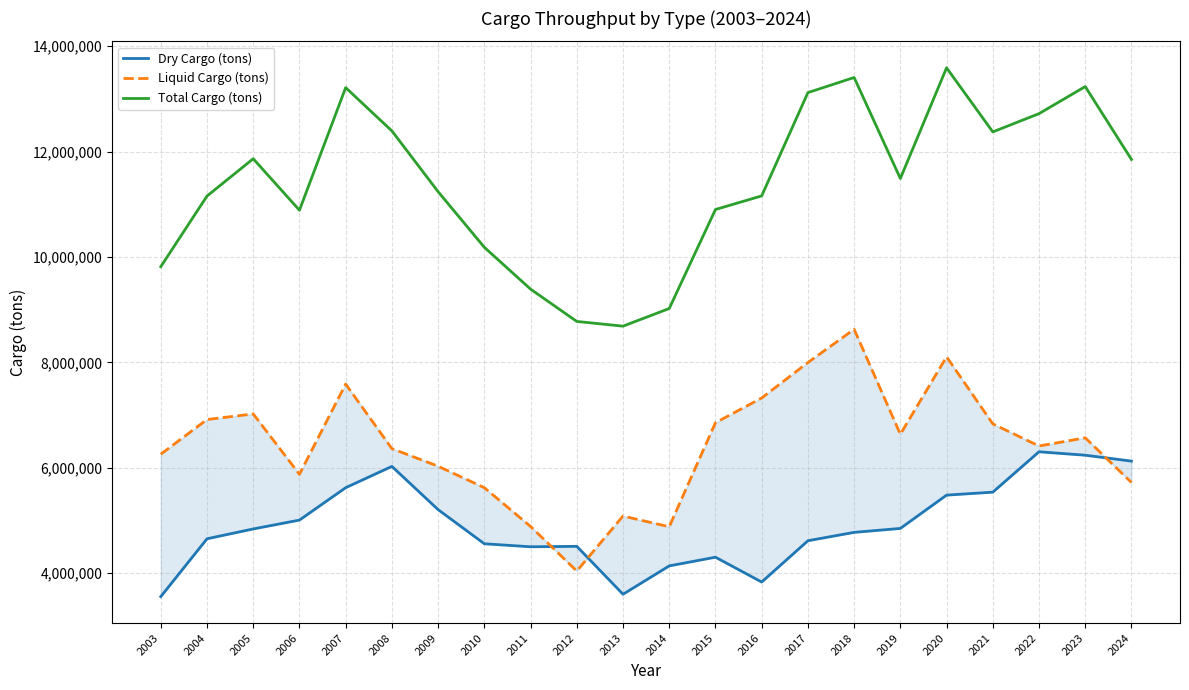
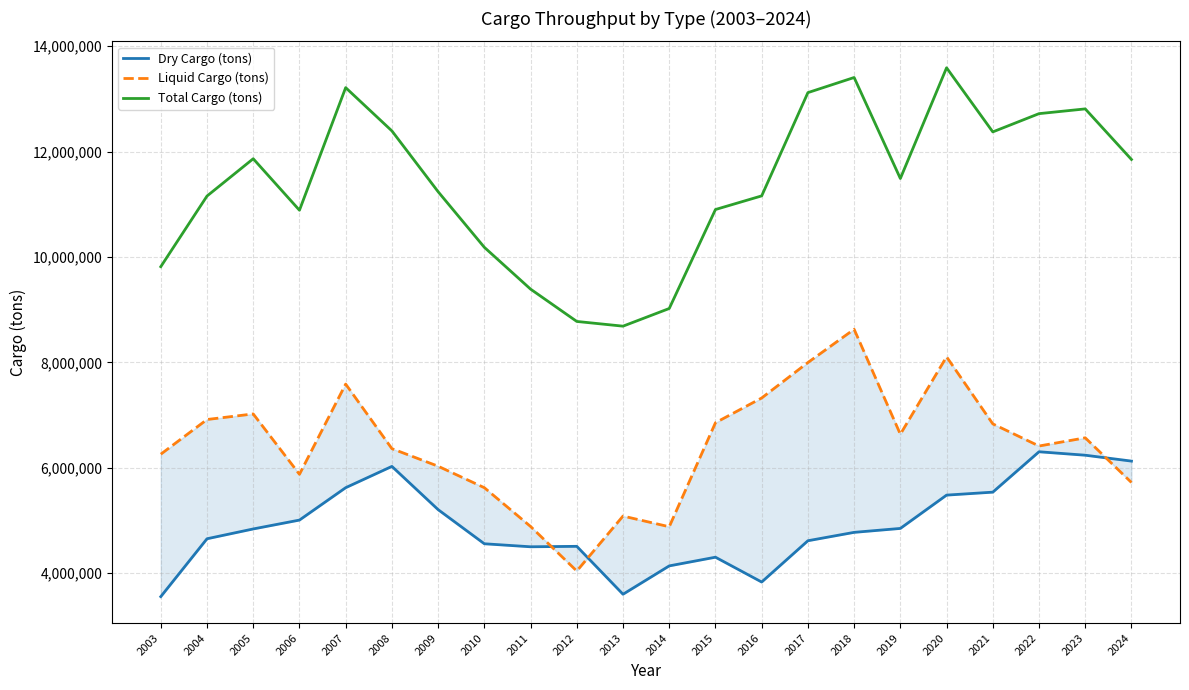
Total Cargo (tons), 2023: 13,200,000 -> 12,800,000
